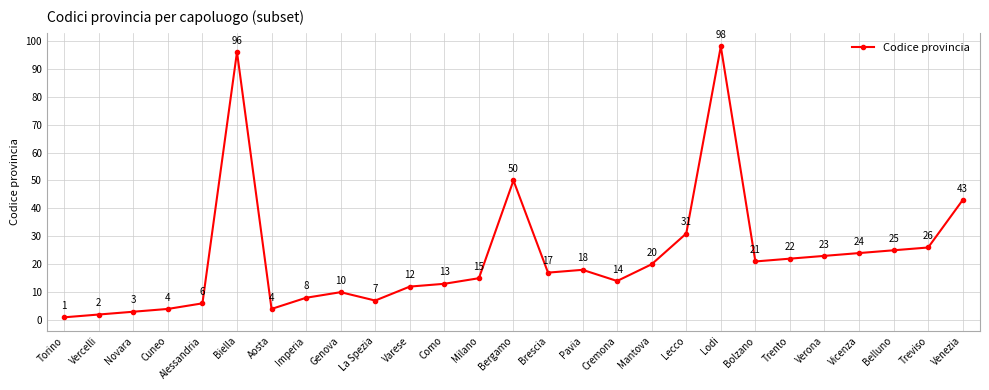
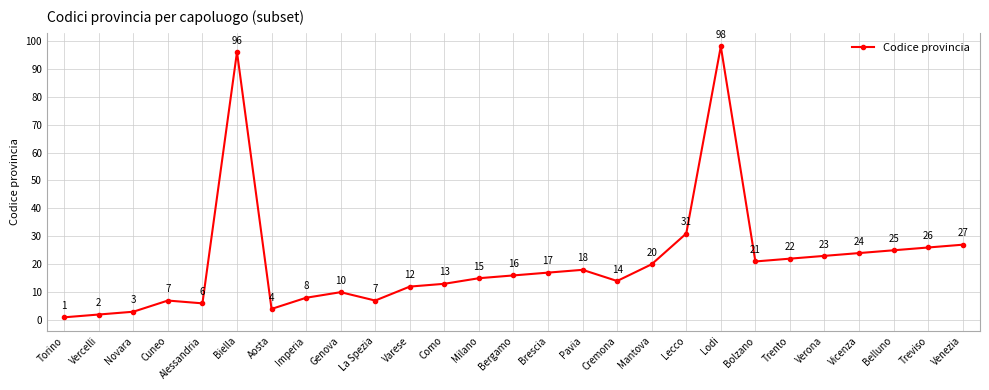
Cuneo: 4 -> 7
Bergamo: 50 -> 16
Venezia: 43 -> 27
